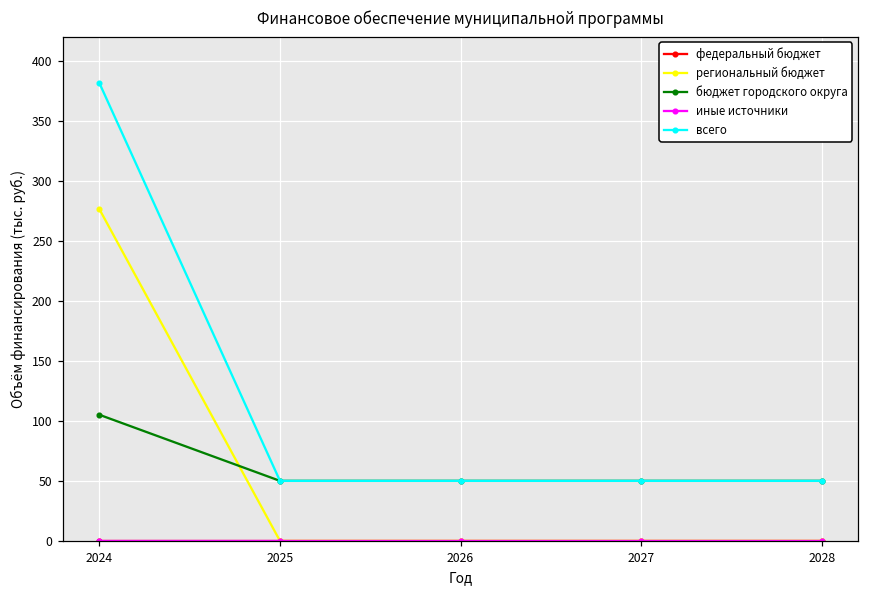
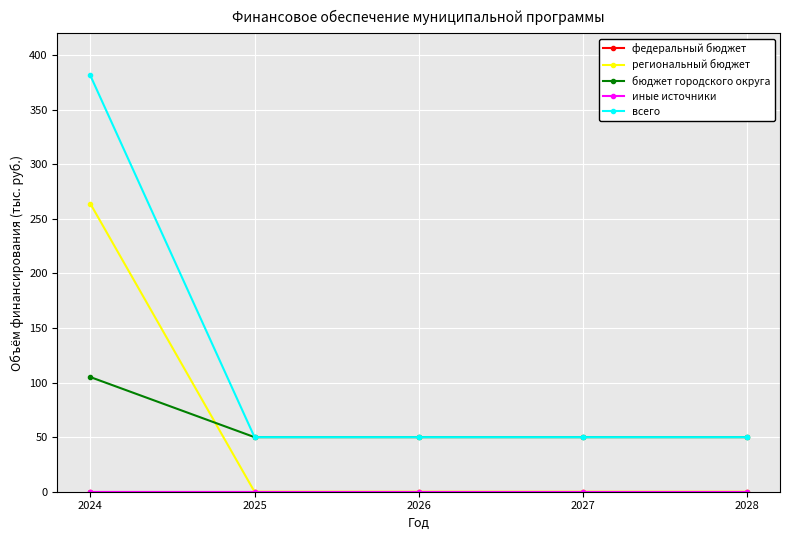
региональный бюджет, 2024: 276 -> 264
